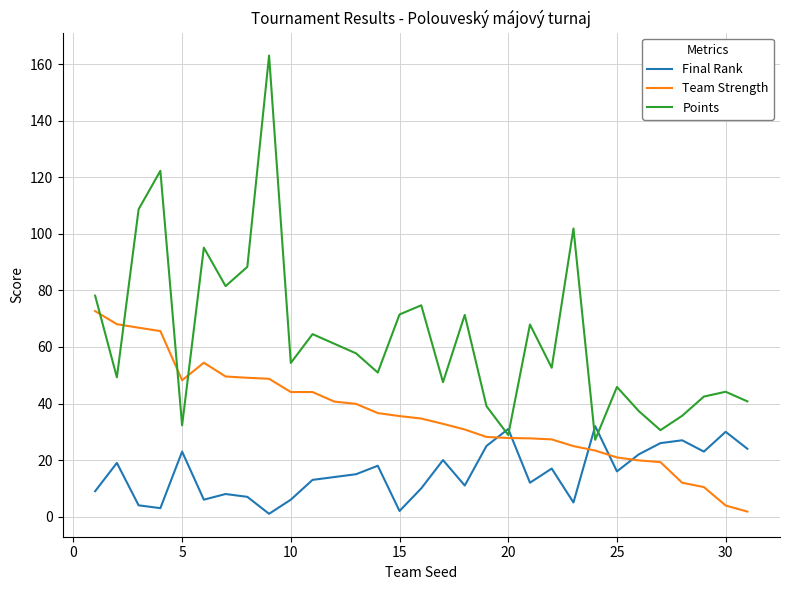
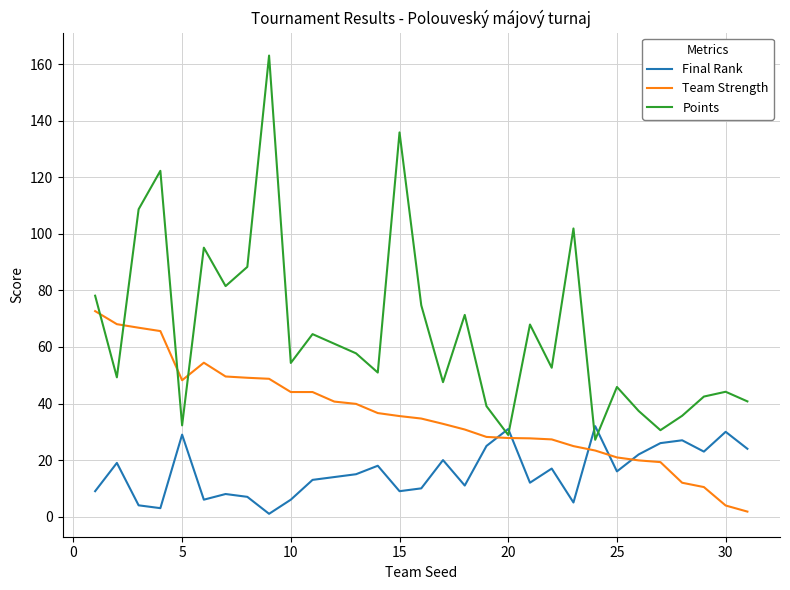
Final Rank, 5: 23 -> 29
Final Rank, 15: 2 -> 9
Points, 15: 71 -> 136
